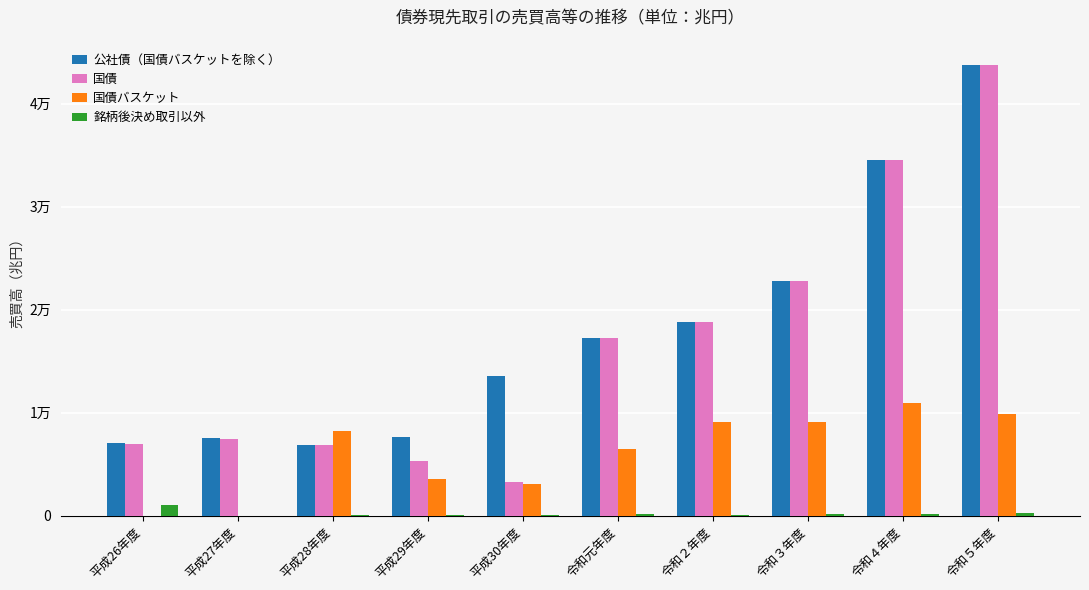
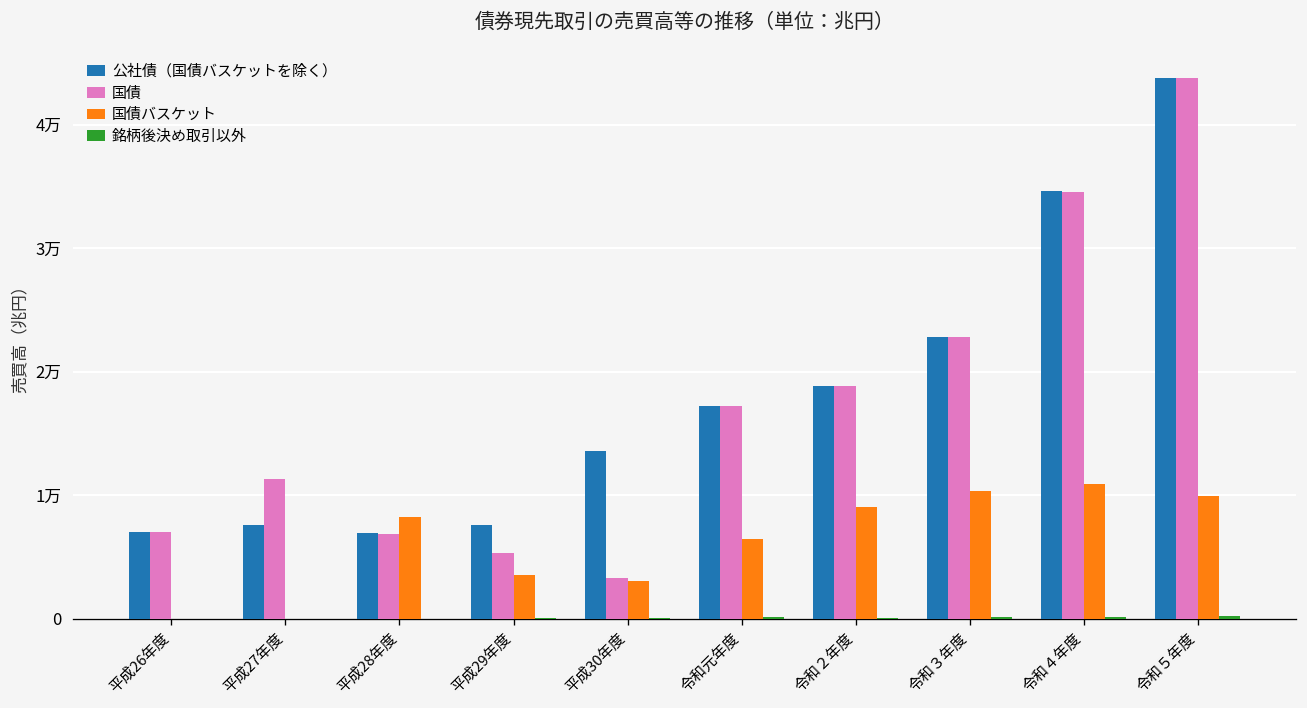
銘柄後決め取引以外, 平成26年度: 0.11万 -> 0.00万
国債, 平成27年度: 0.75万 -> 1.14万
国債バスケット, 令和３年度: 0.91万 -> 1.03万
